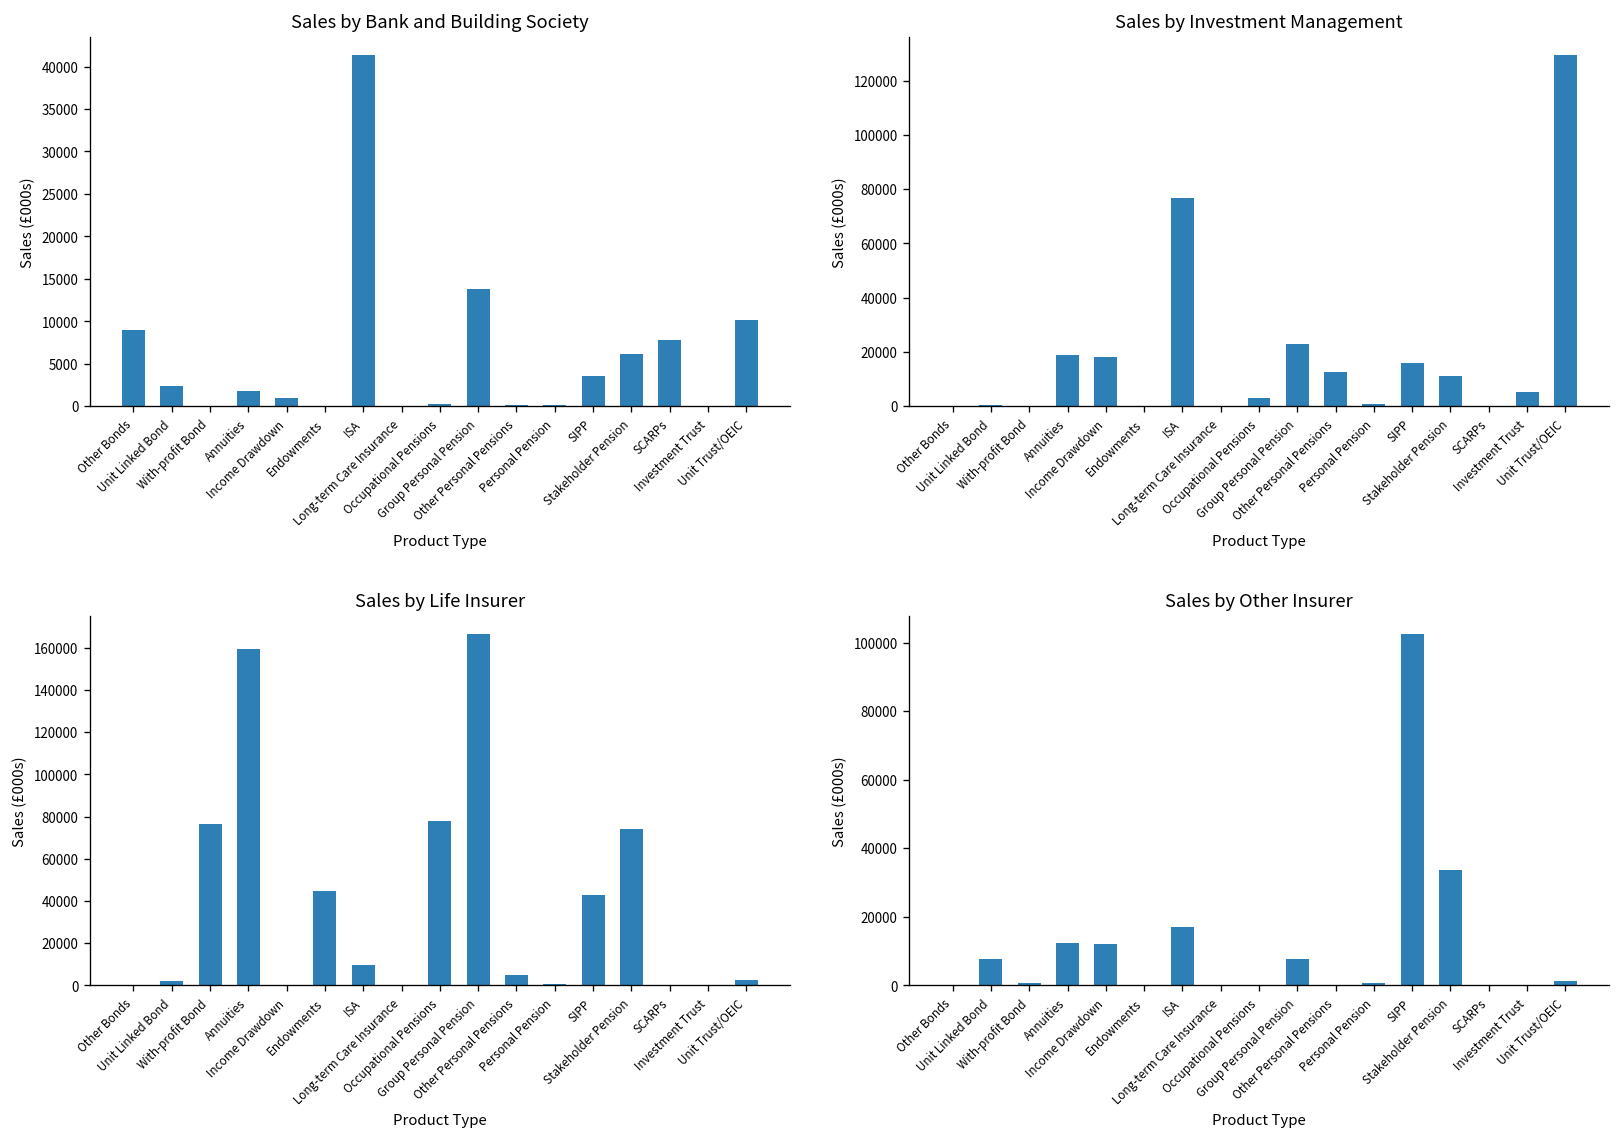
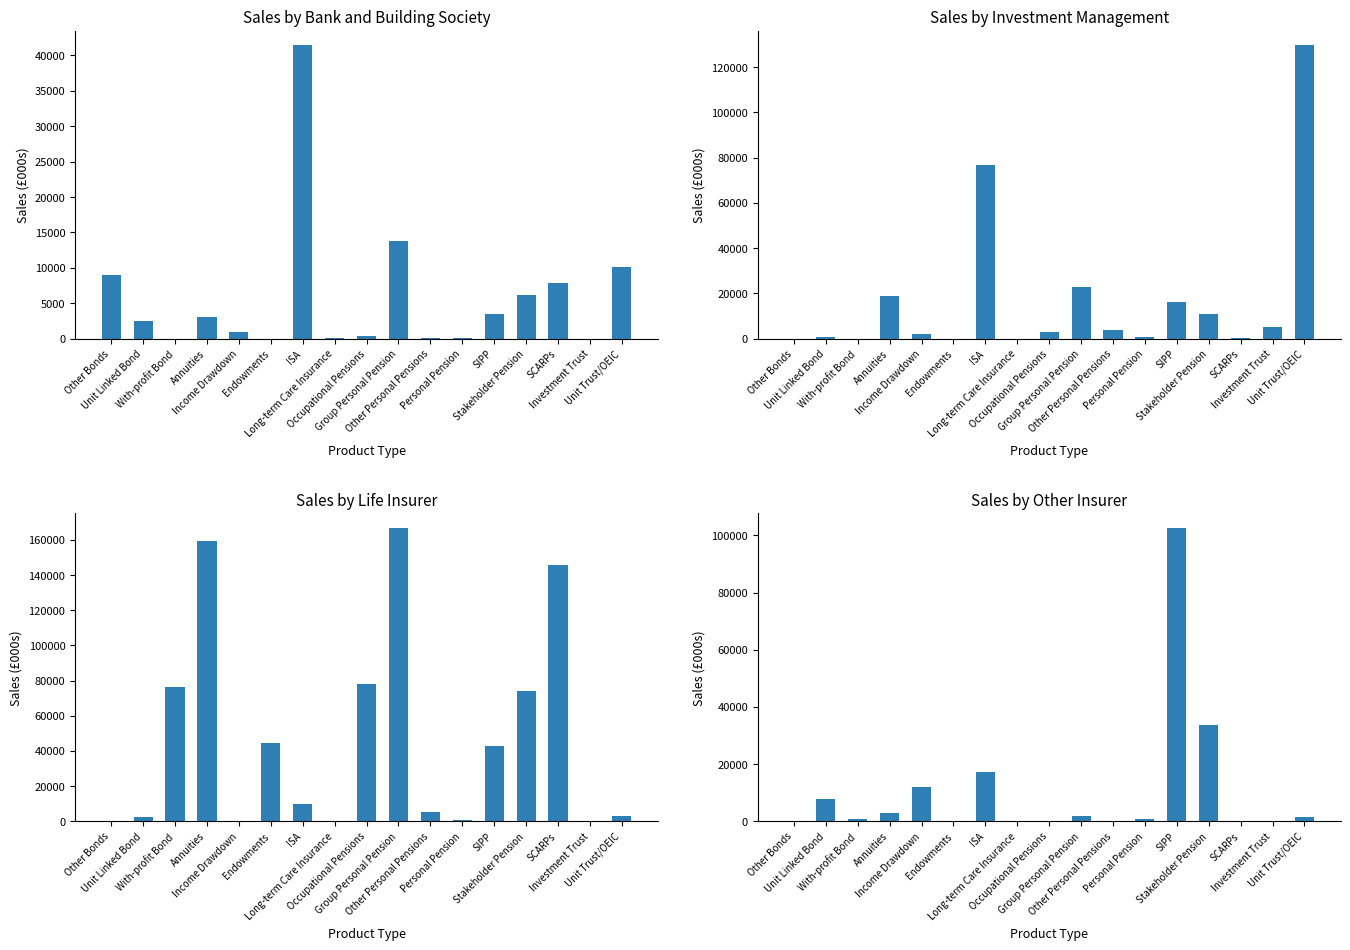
Sales by Bank and Building Society, Annuities: 2000 -> 3000
Sales by Investment Management, Income Drawdown: 18000 -> 2000
Sales by Investment Management, Other Personal Pensions: 13000 -> 4000
Sales by Life Insurer, SCARPs: 0 -> 145000
Sales by Other Insurer, Annuities: 12000 -> 3000
Sales by Other Insurer, Group Personal Pension: 8000 -> 2000
